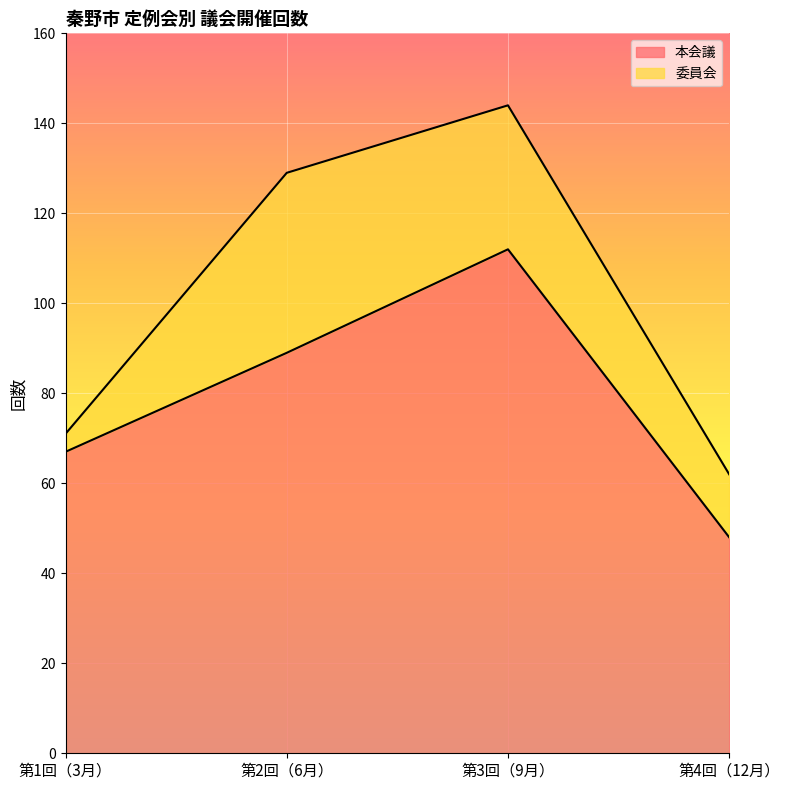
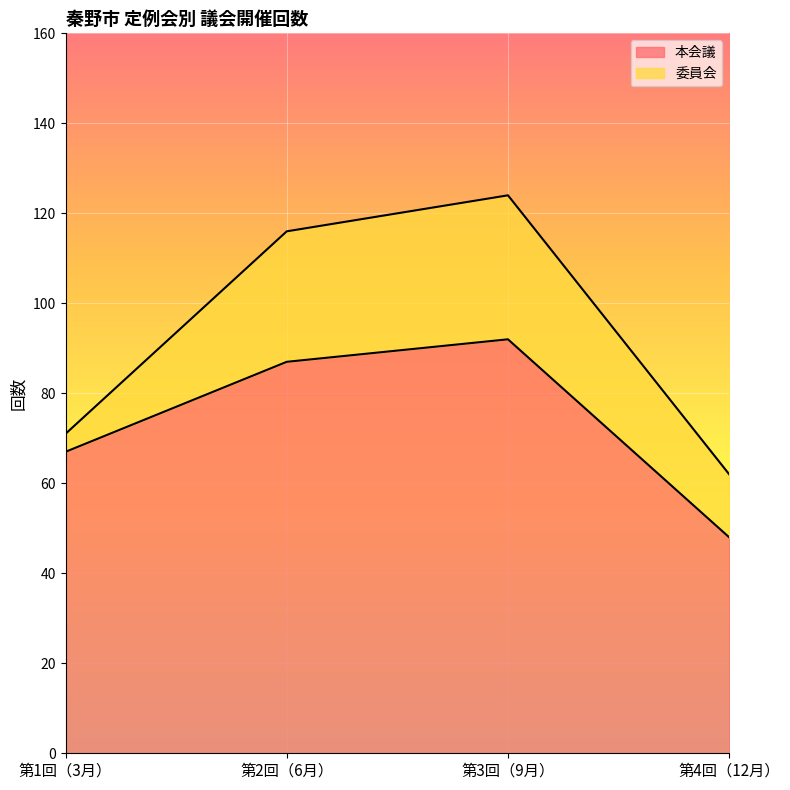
本会議, 第2回（6月）: 89 -> 87
委員会, 第2回（6月）: 40 -> 29
本会議, 第3回（9月）: 112 -> 92
